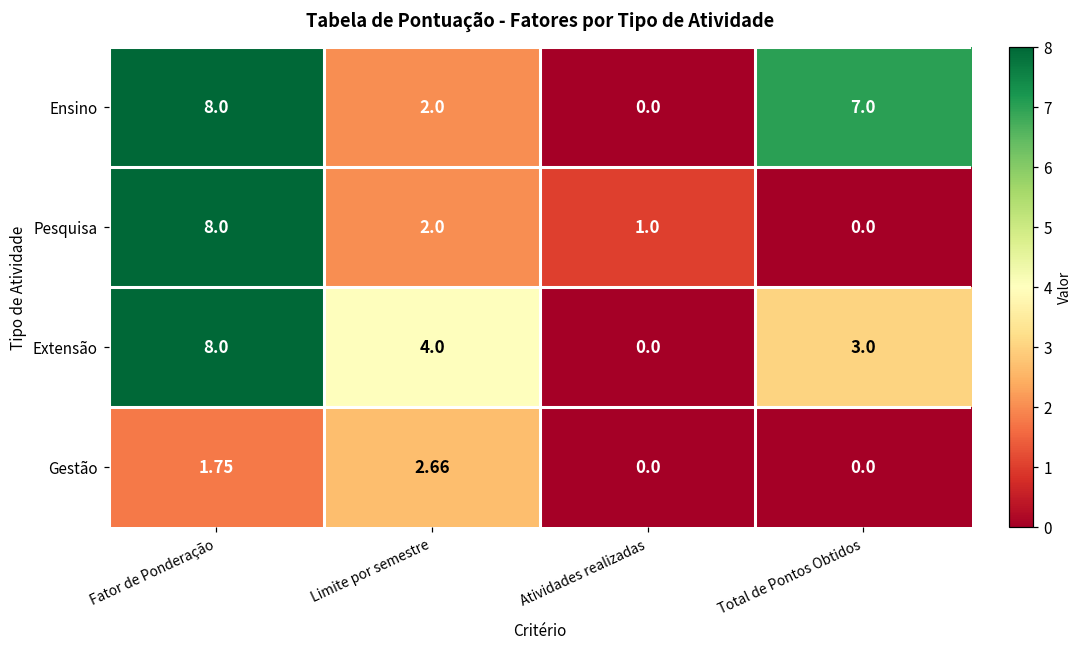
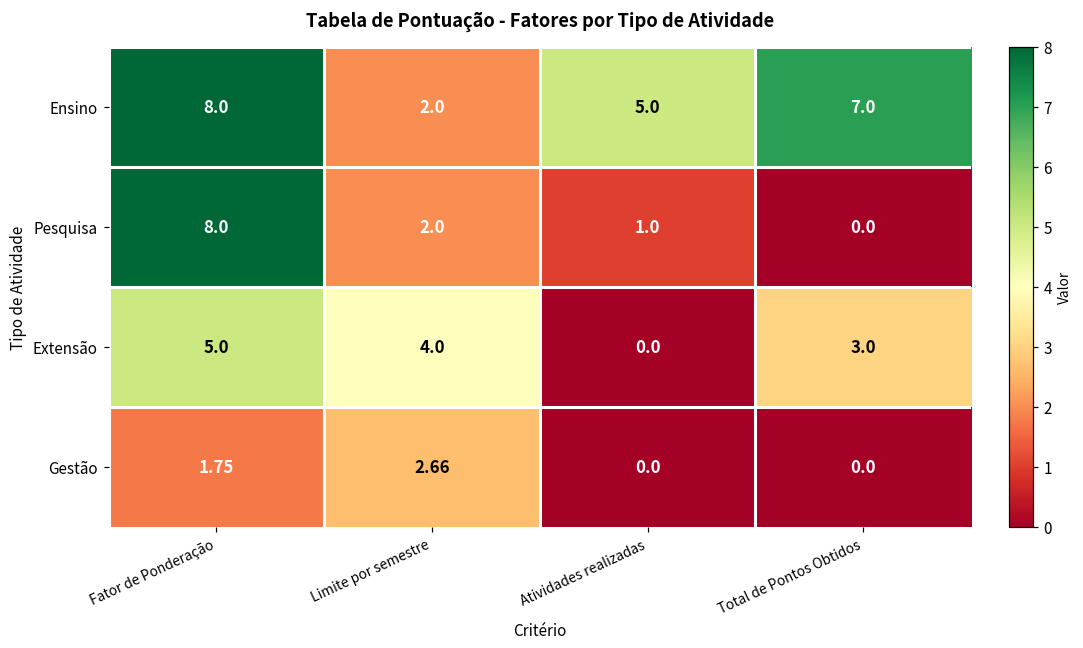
Ensino, Atividades realizadas: 0.0 -> 5.0
Extensão, Fator de Ponderação: 8.0 -> 5.0
